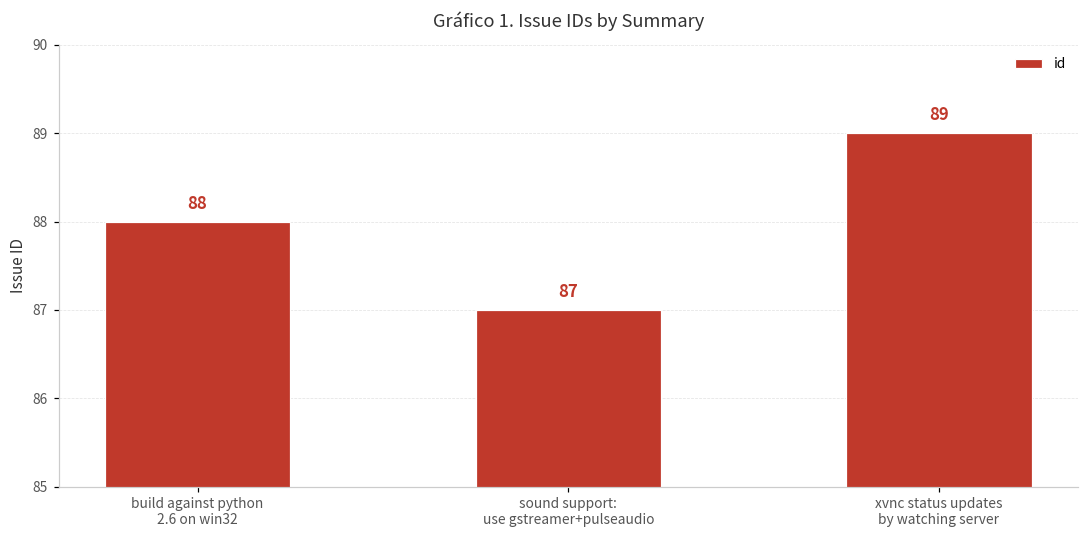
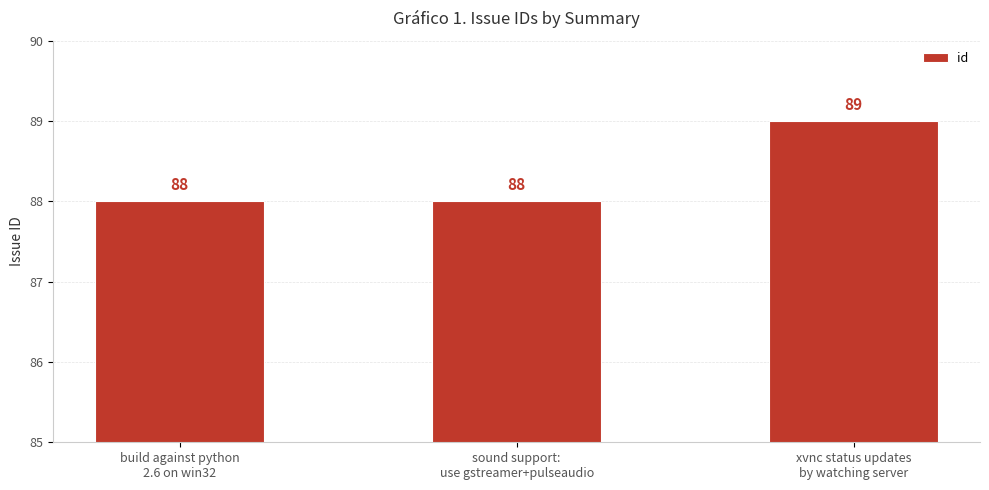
sound support: use gstreamer+pulseaudio: 87 -> 88
